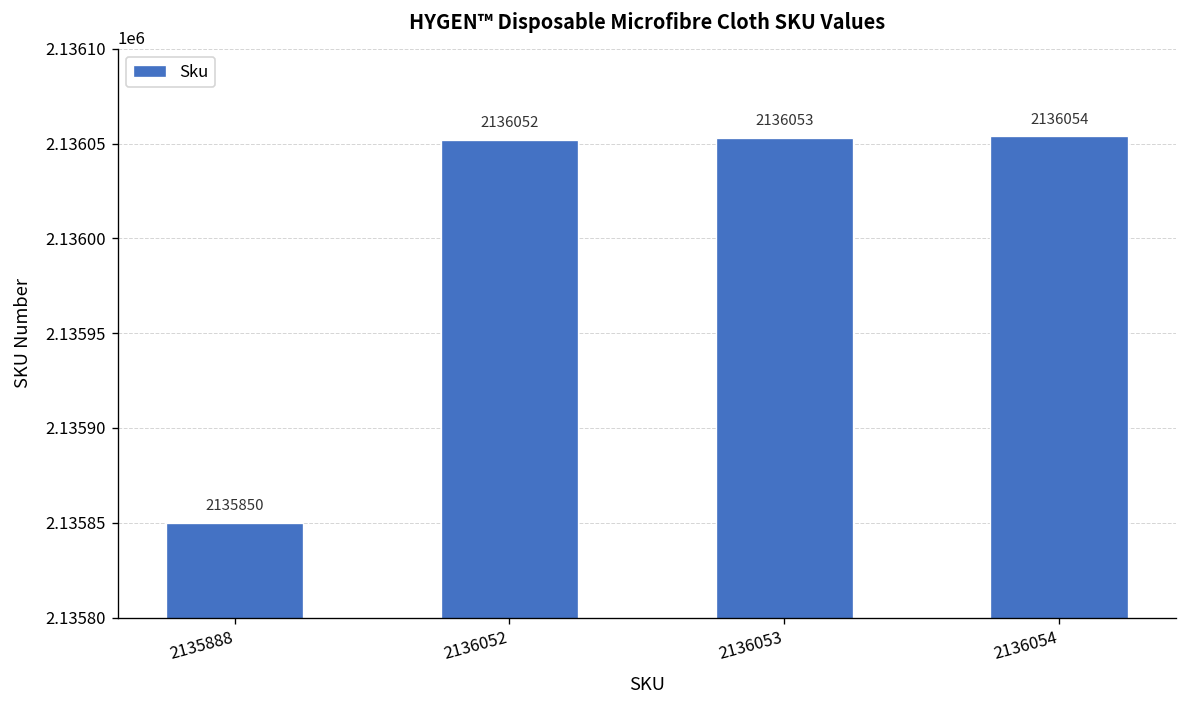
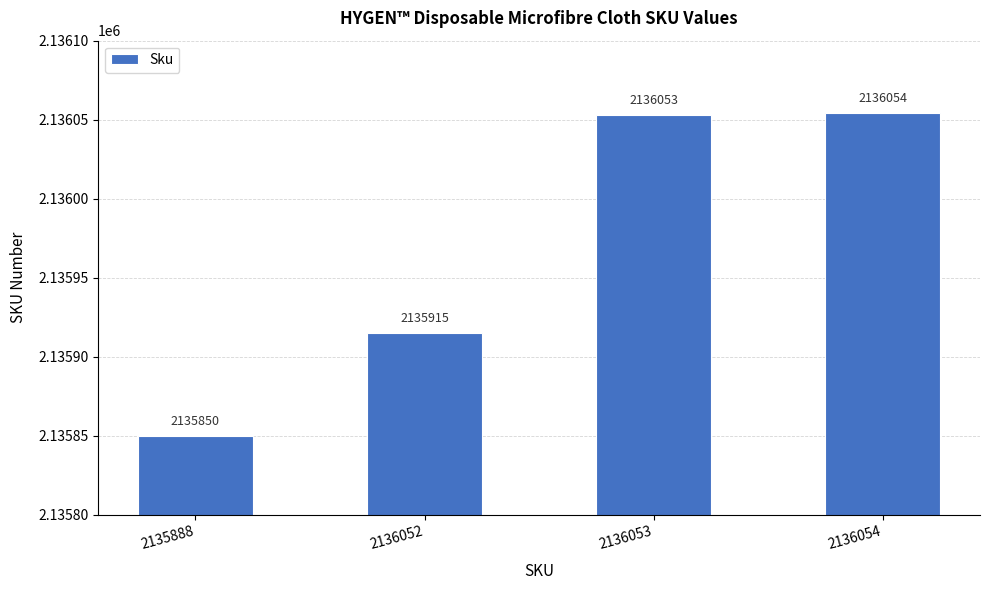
2136052: 2136052 -> 2135915
